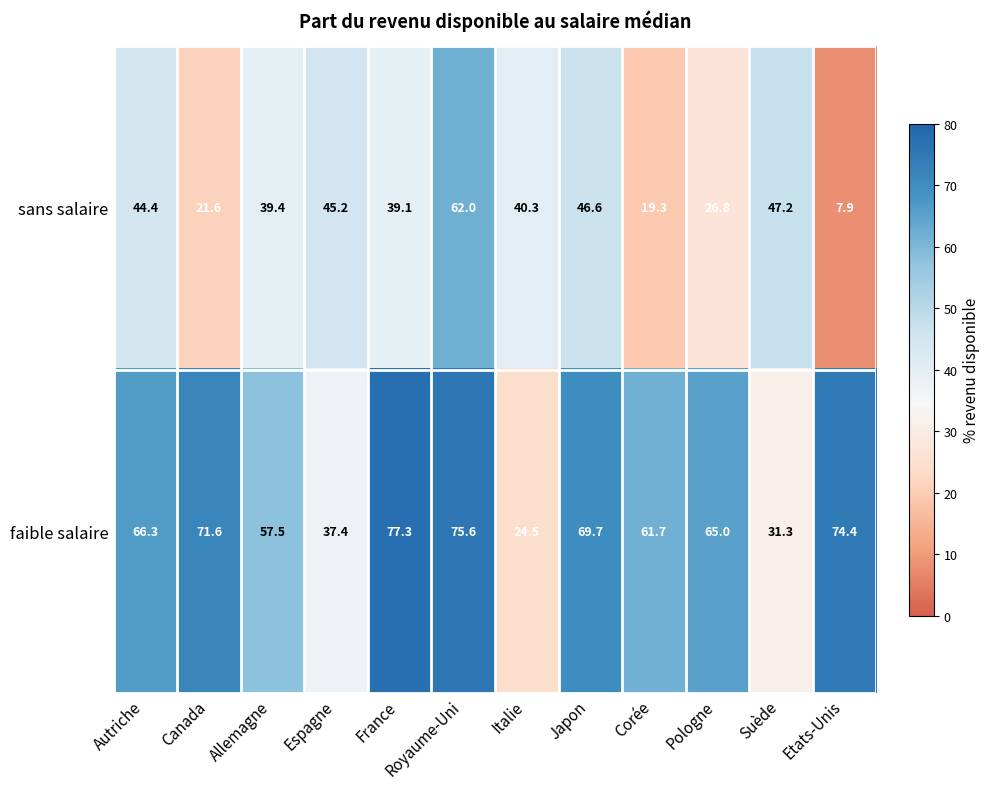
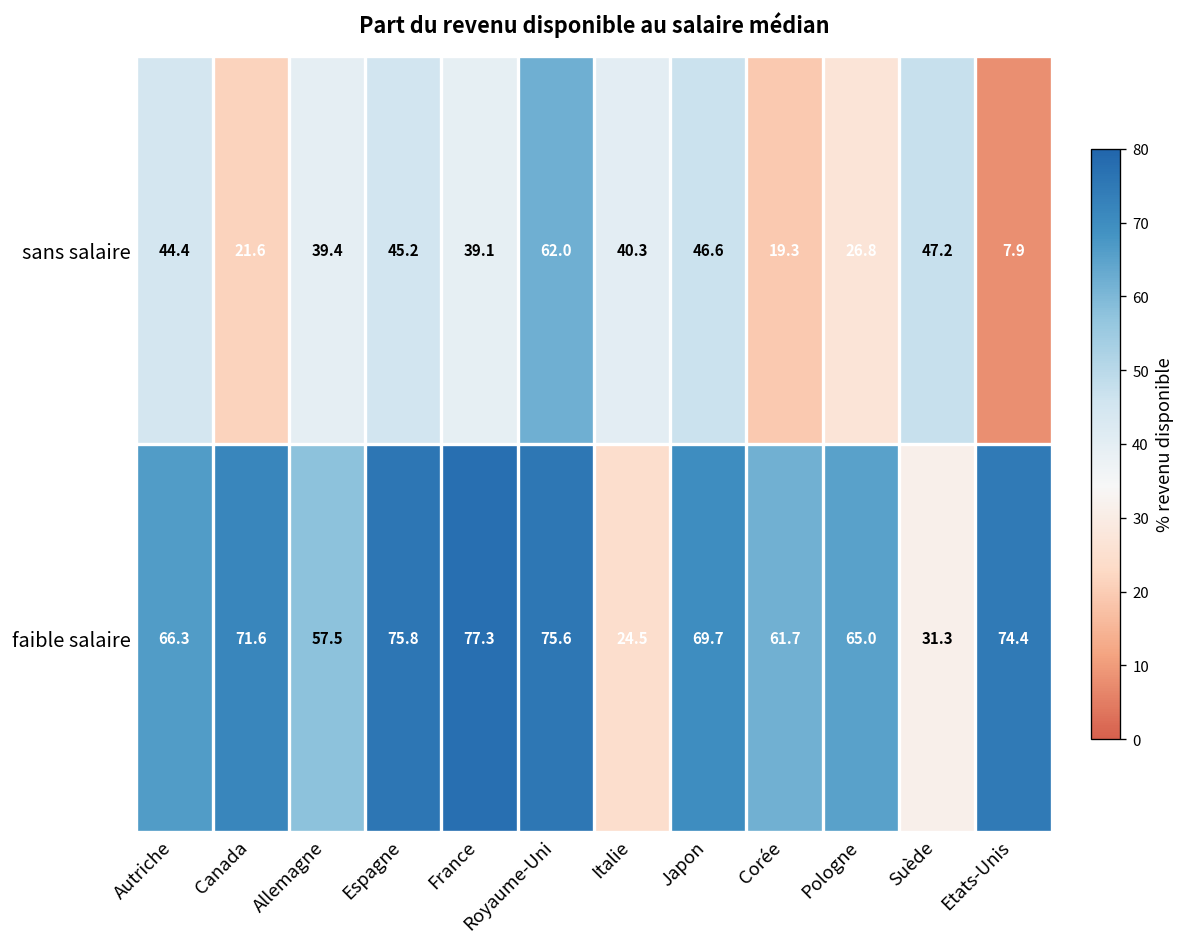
faible salaire, Espagne: 37.4 -> 75.8
